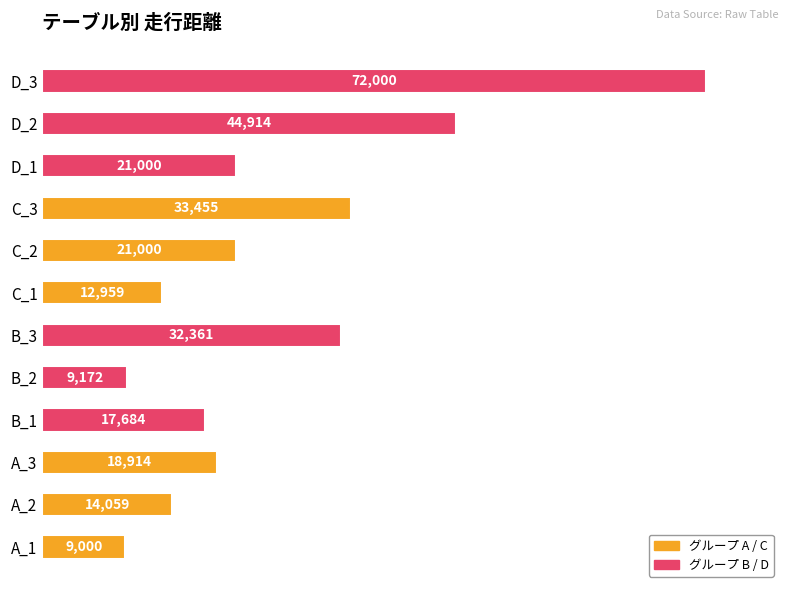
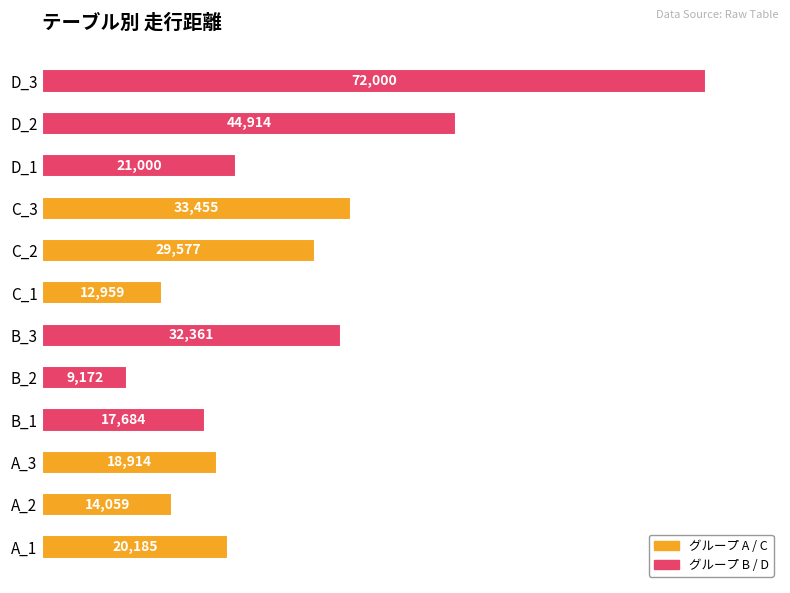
C_2: 21,000 -> 29,577
A_1: 9,000 -> 20,185
